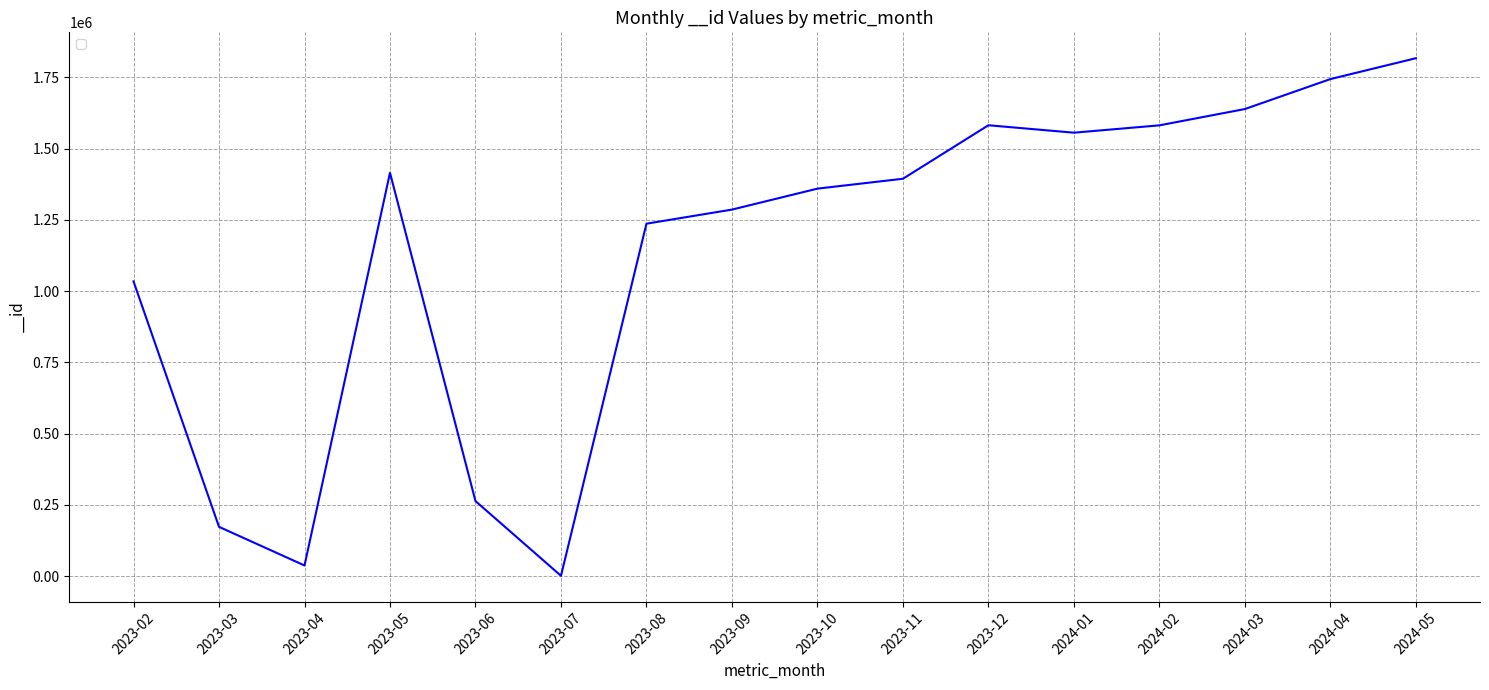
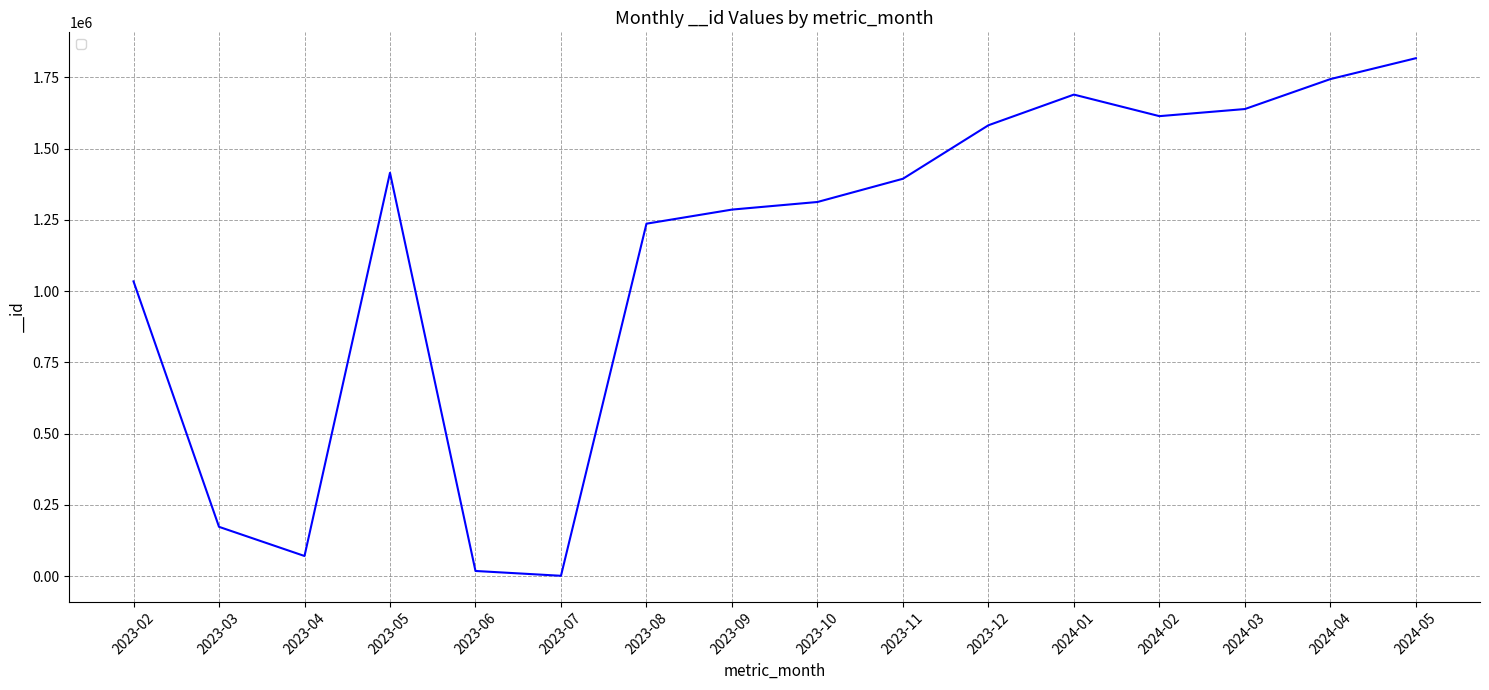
2023-04: 40000 -> 70000
2023-06: 260000 -> 20000
2023-10: 1360000 -> 1310000
2024-01: 1560000 -> 1690000
2024-02: 1580000 -> 1610000
